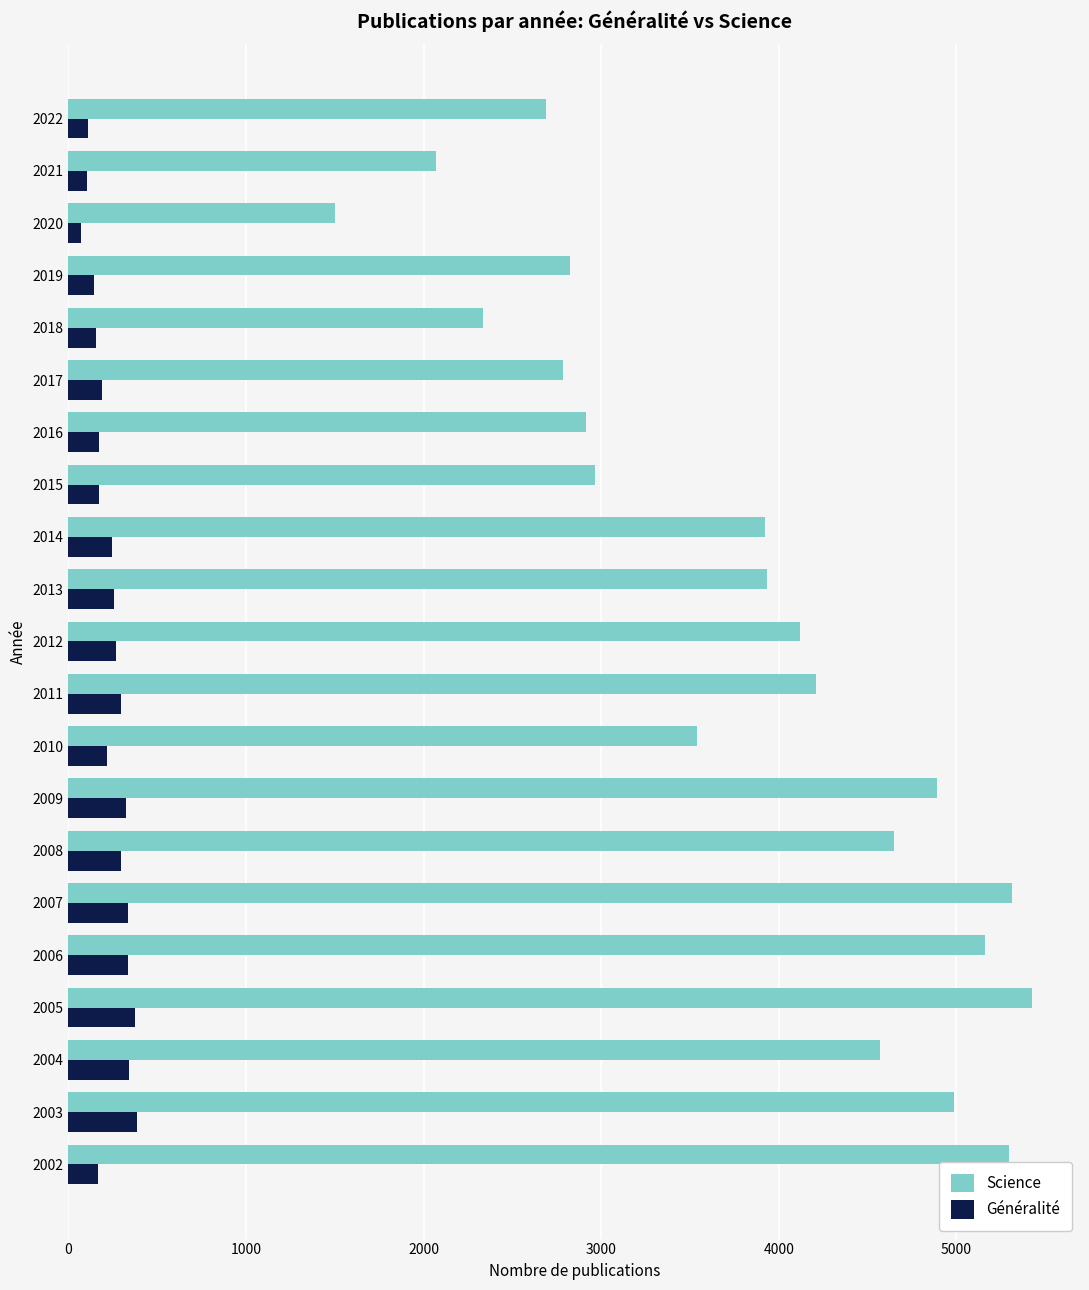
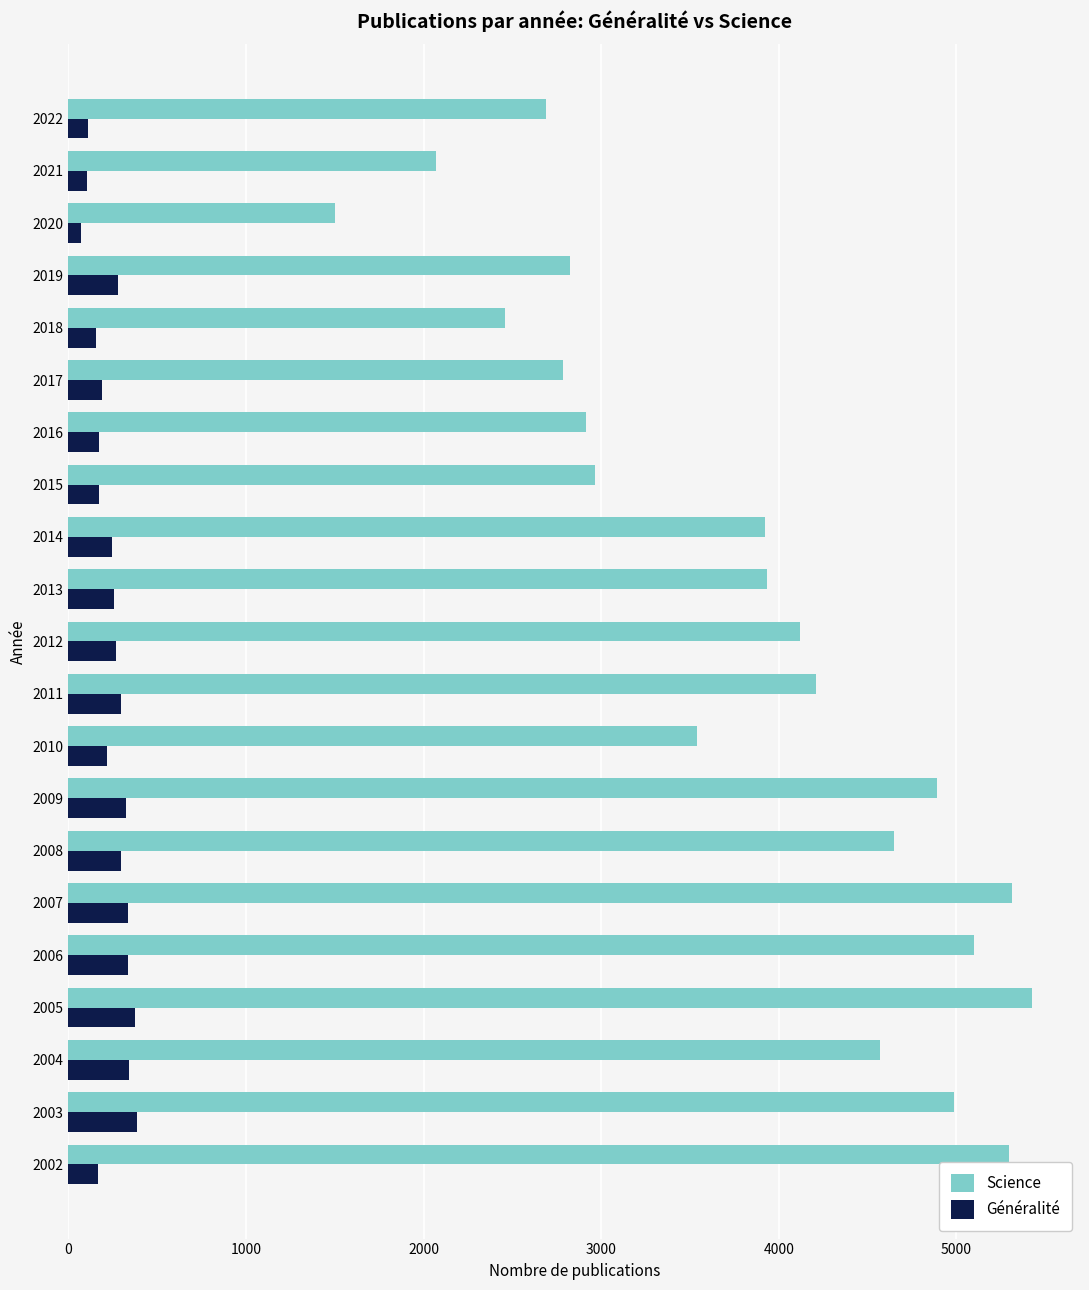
Généralité, 2019: 140 -> 280
Science, 2018: 2330 -> 2460
Science, 2006: 5160 -> 5100
